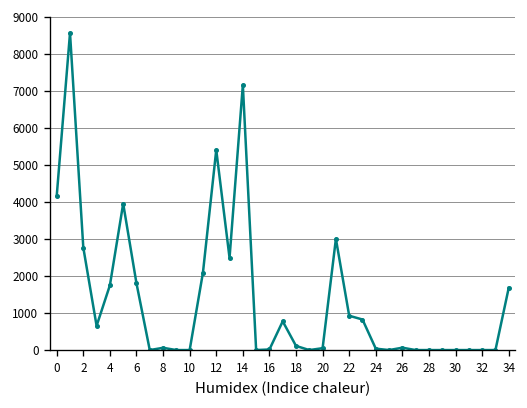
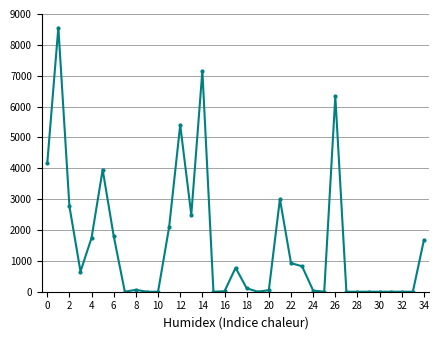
26: 100 -> 6300
